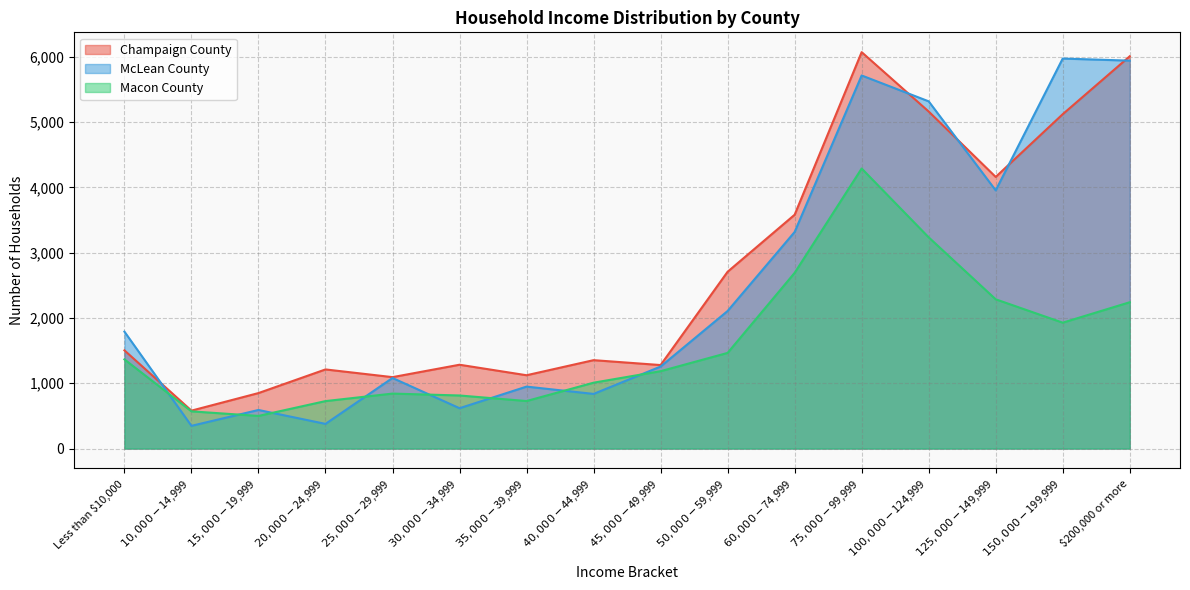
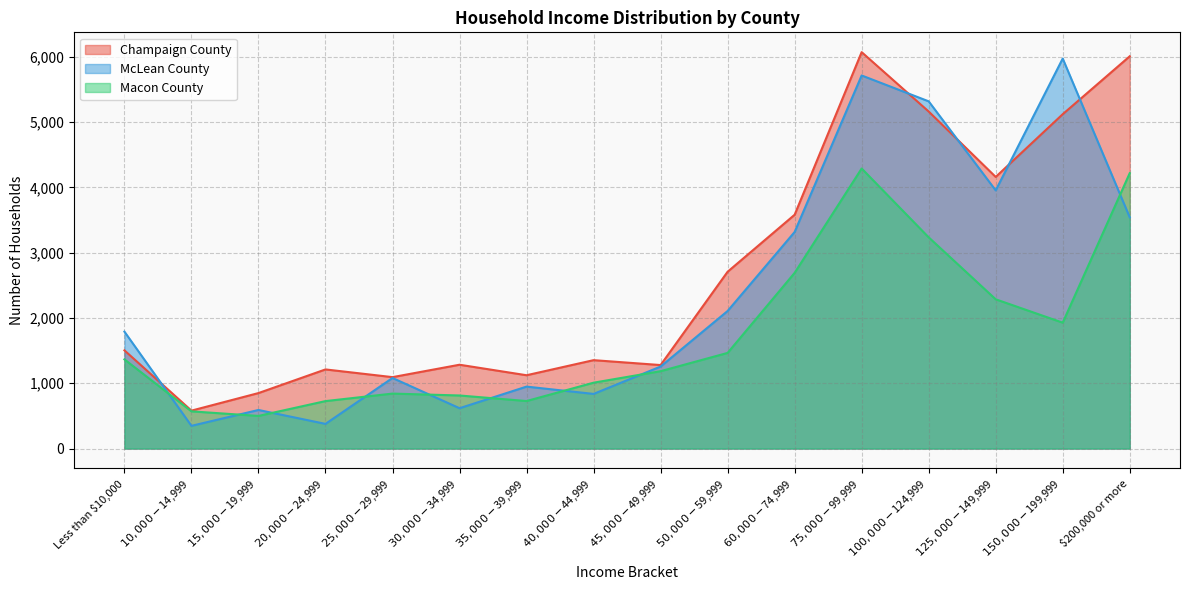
McLean County, $200,000 or more: 5,900 -> 3,500
Macon County, $200,000 or more: 2,200 -> 4,200
